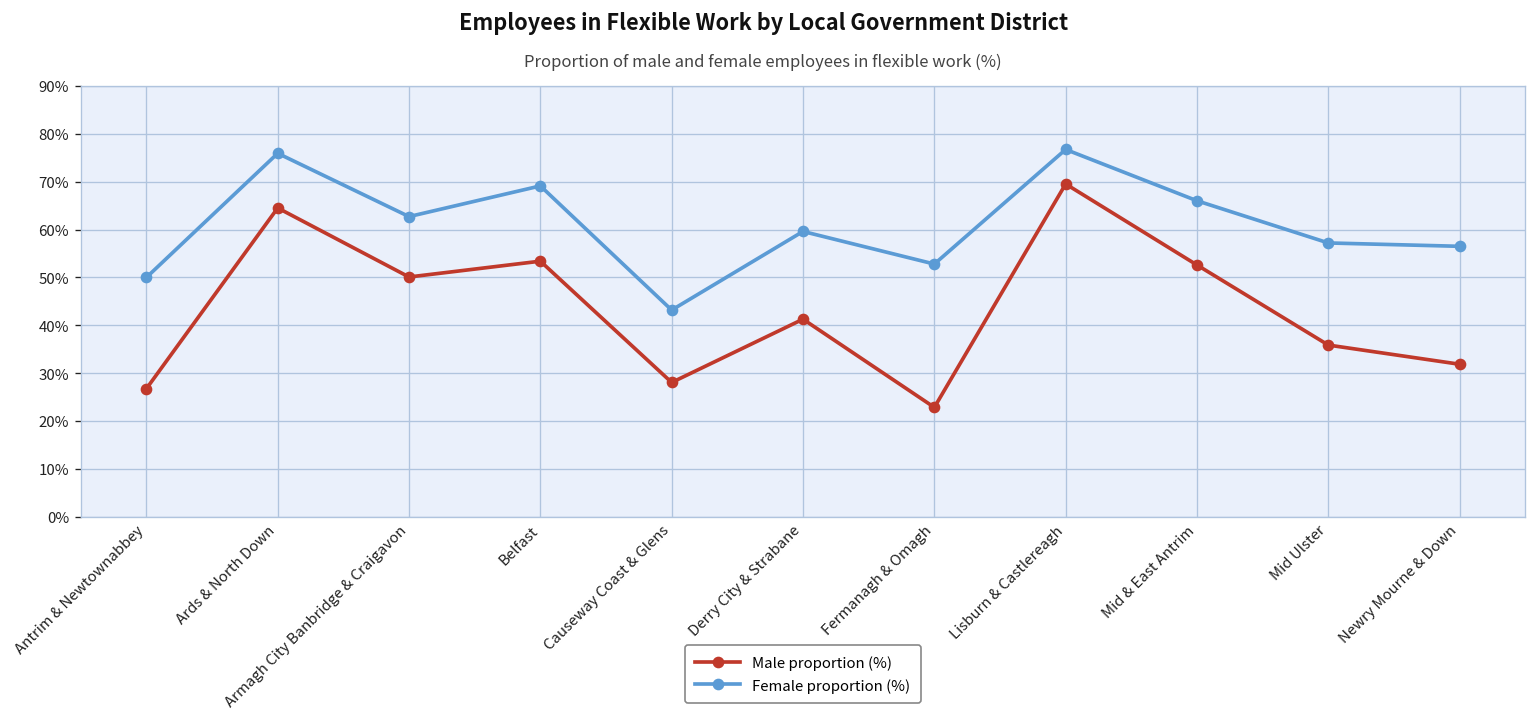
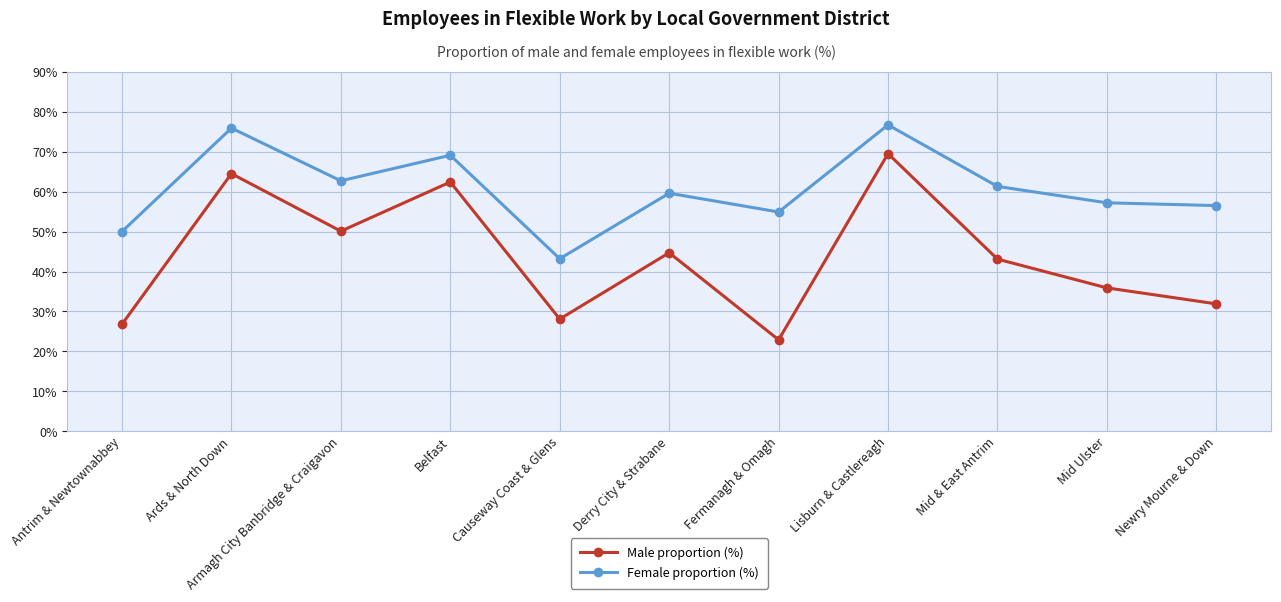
Male proportion (%), Belfast: 53% -> 62%
Male proportion (%), Derry City & Strabane: 41% -> 45%
Female proportion (%), Fermanagh & Omagh: 53% -> 55%
Male proportion (%), Mid & East Antrim: 53% -> 43%
Female proportion (%), Mid & East Antrim: 66% -> 61%
